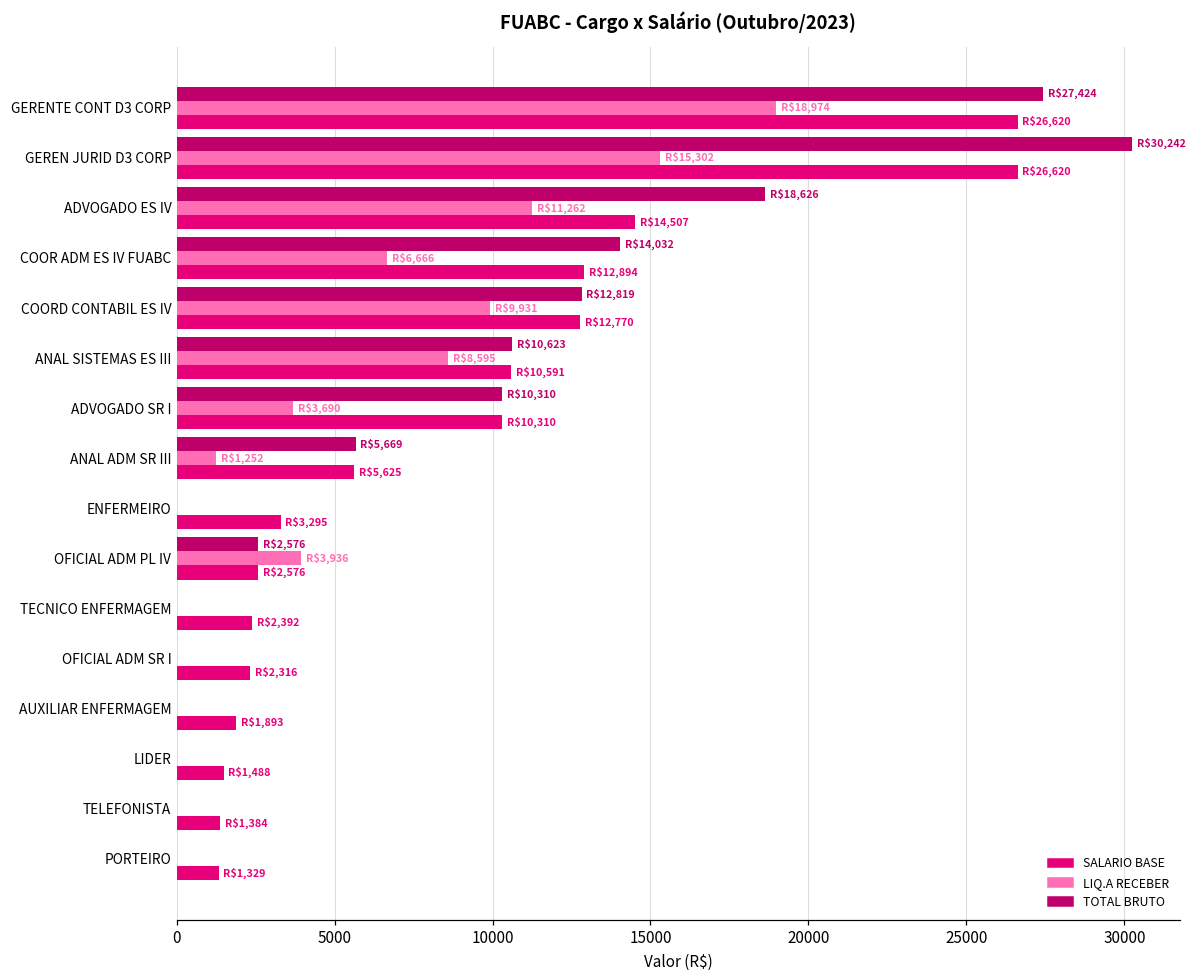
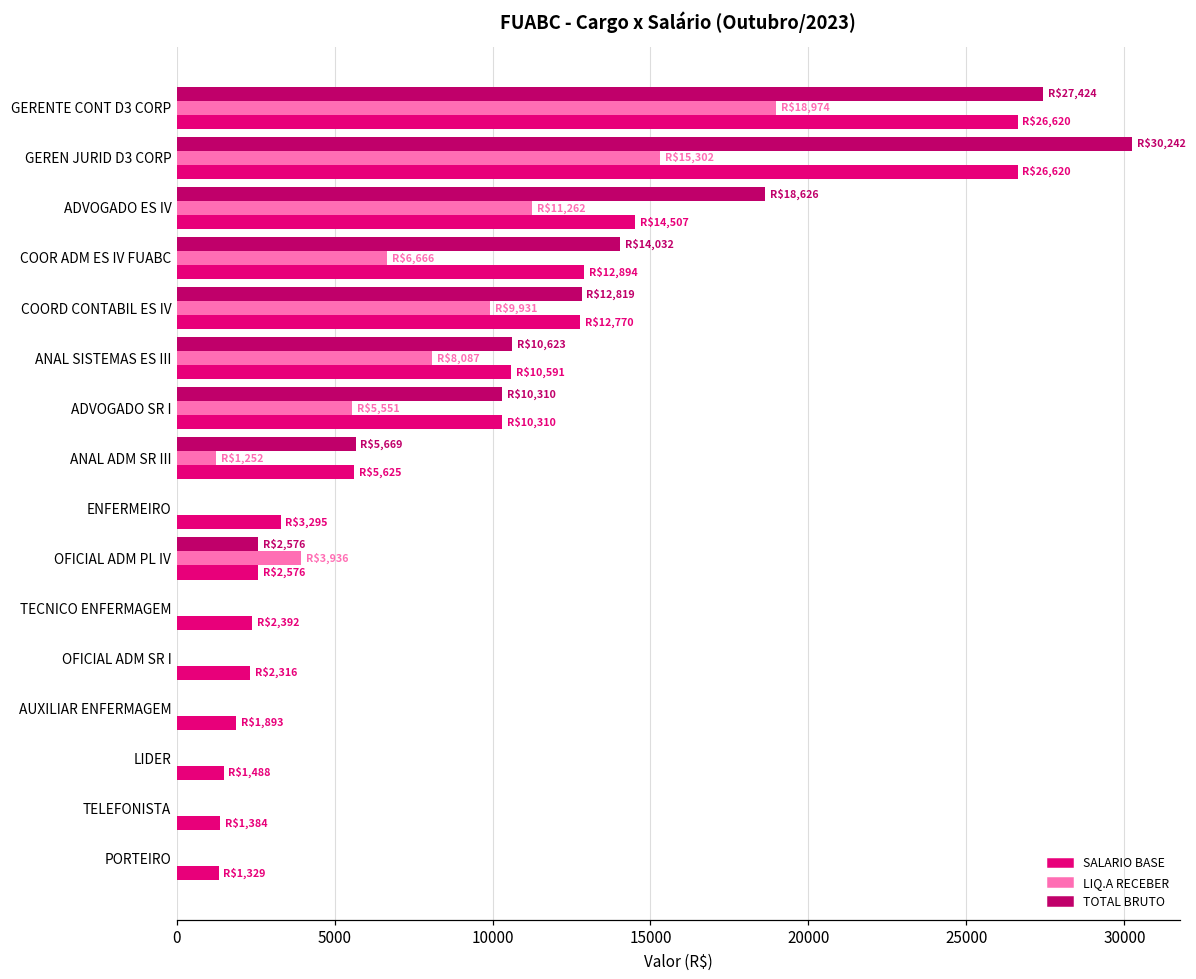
LIQ.A RECEBER, ANAL SISTEMAS ES III: $8,595 -> $8,087
LIQ.A RECEBER, ADVOGADO SR I: $3,690 -> $5,551
